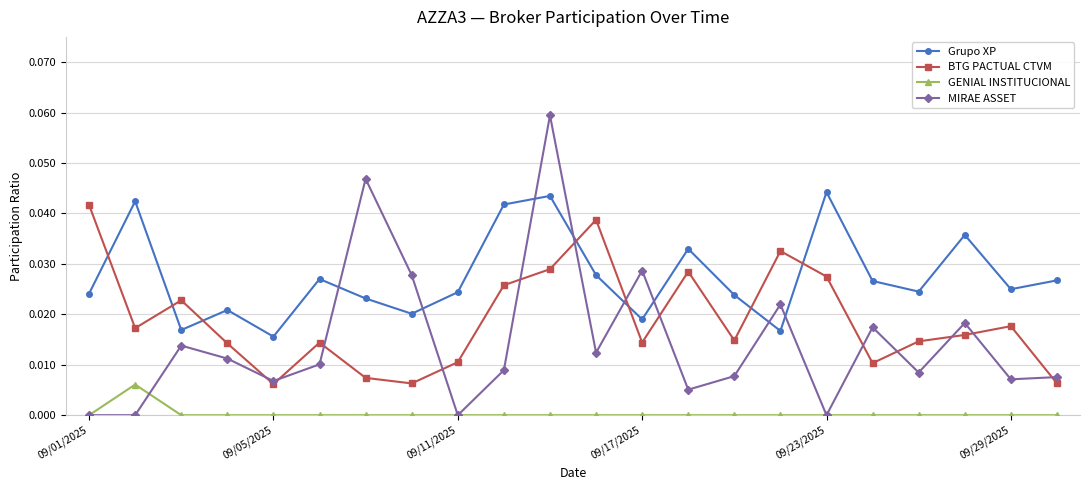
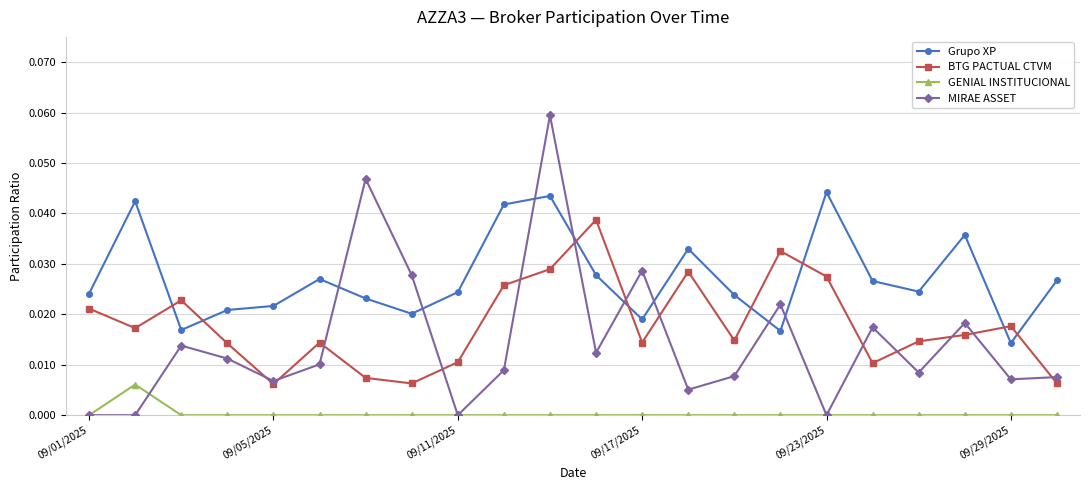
BTG PACTUAL CTVM, 09/01/2025: 0.042 -> 0.021
Grupo XP, 09/05/2025: 0.016 -> 0.022
Grupo XP, 09/29/2025: 0.025 -> 0.014
